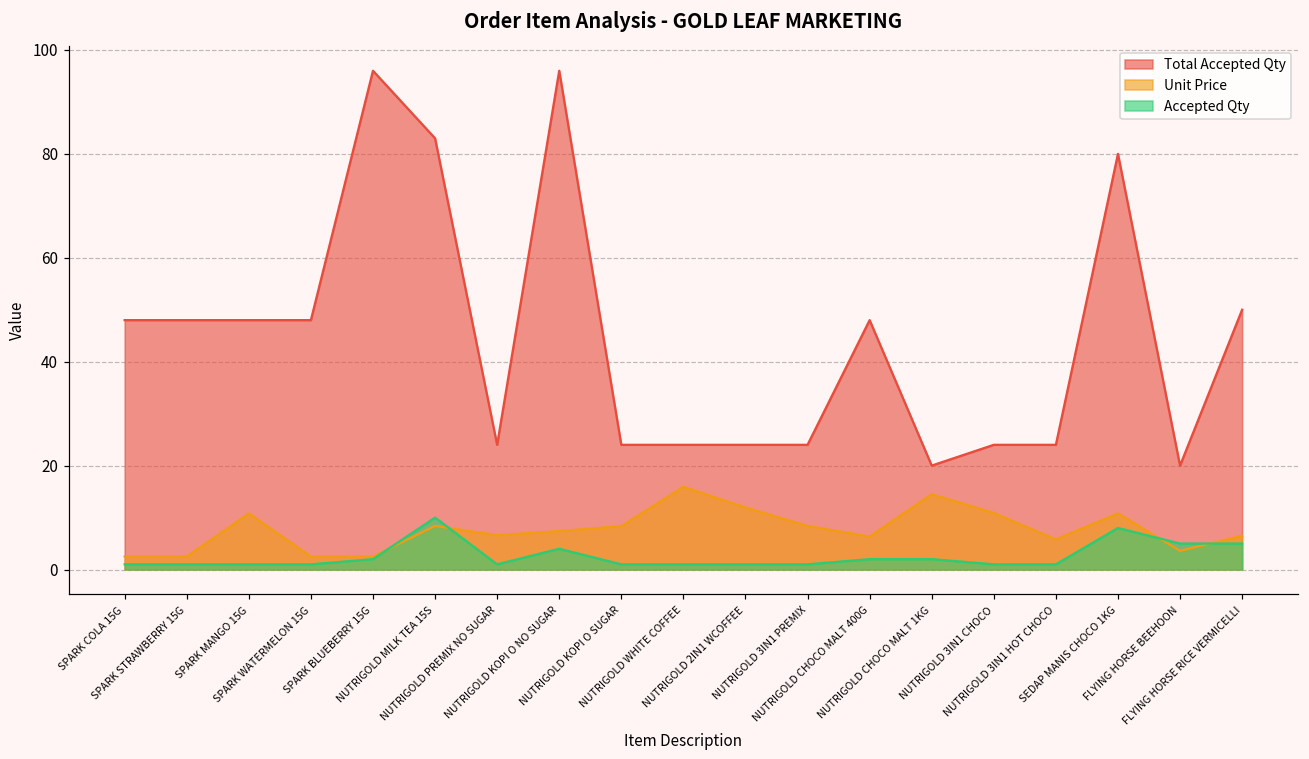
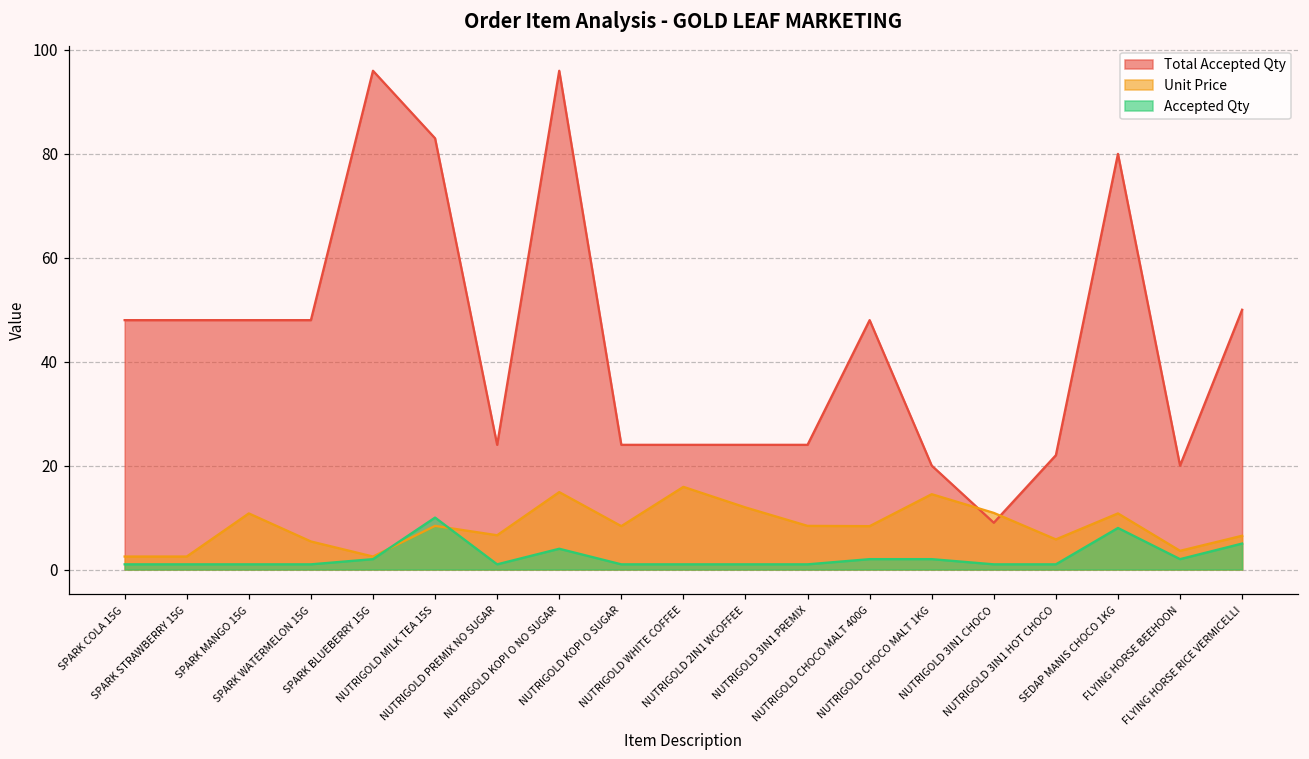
Unit Price, SPARK WATERMELON 15G: 3 -> 5
Unit Price, NUTRIGOLD KOPI O NO SUGAR: 7 -> 15
Unit Price, NUTRIGOLD CHOCO MALT 400G: 6 -> 8
Total Accepted Qty, NUTRIGOLD 3IN1 CHOCO: 24 -> 9
Total Accepted Qty, NUTRIGOLD 3IN1 HOT CHOCO: 24 -> 22
Accepted Qty, FLYING HORSE BEEHOON: 5 -> 2
